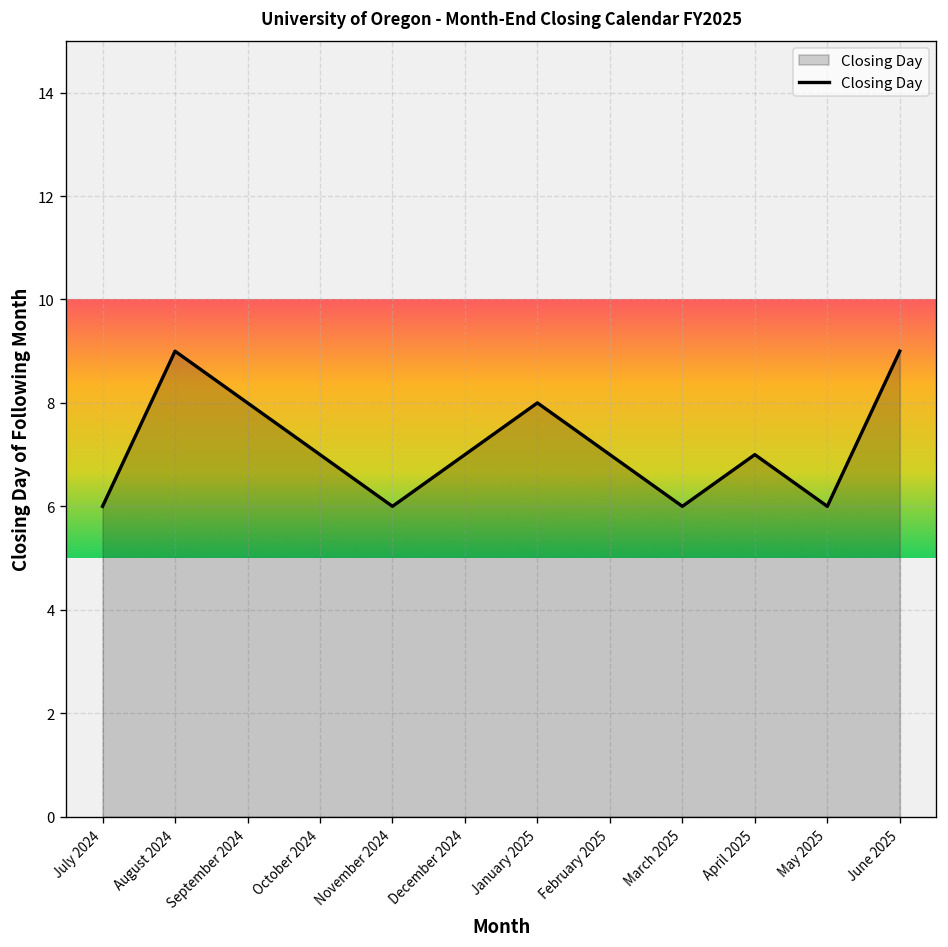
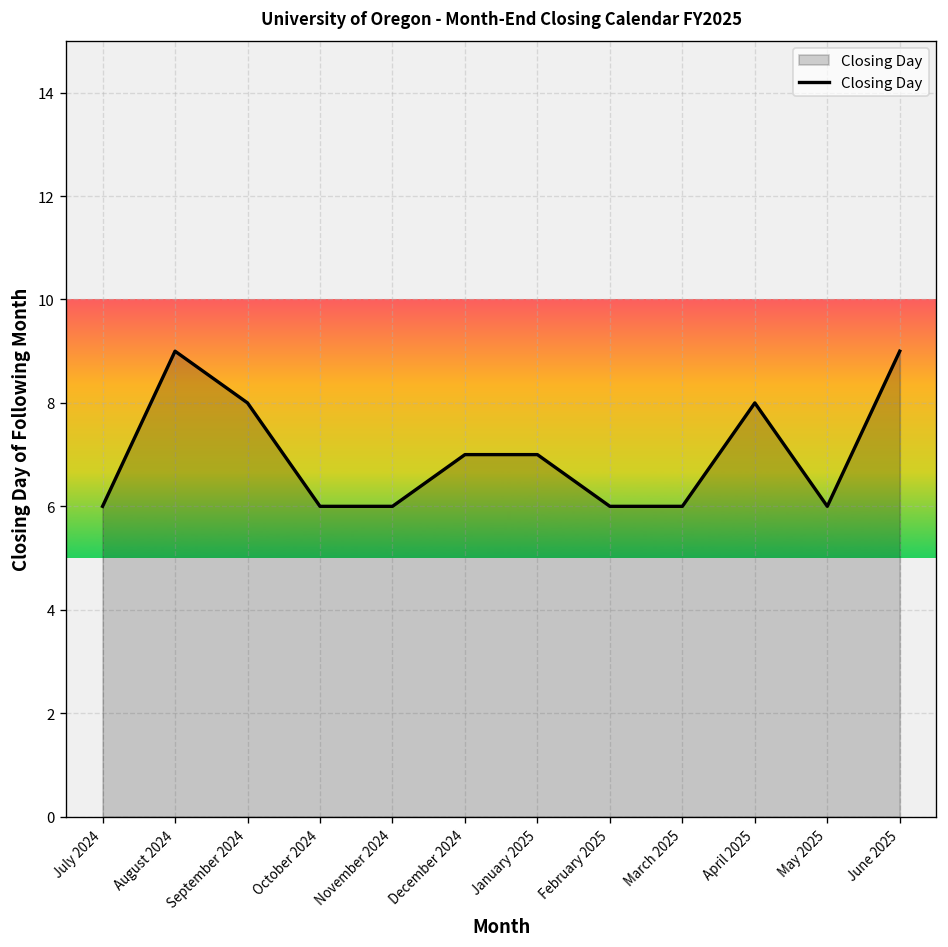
October 2024: 7 -> 6
January 2025: 8 -> 7
February 2025: 7 -> 6
April 2025: 7 -> 8
